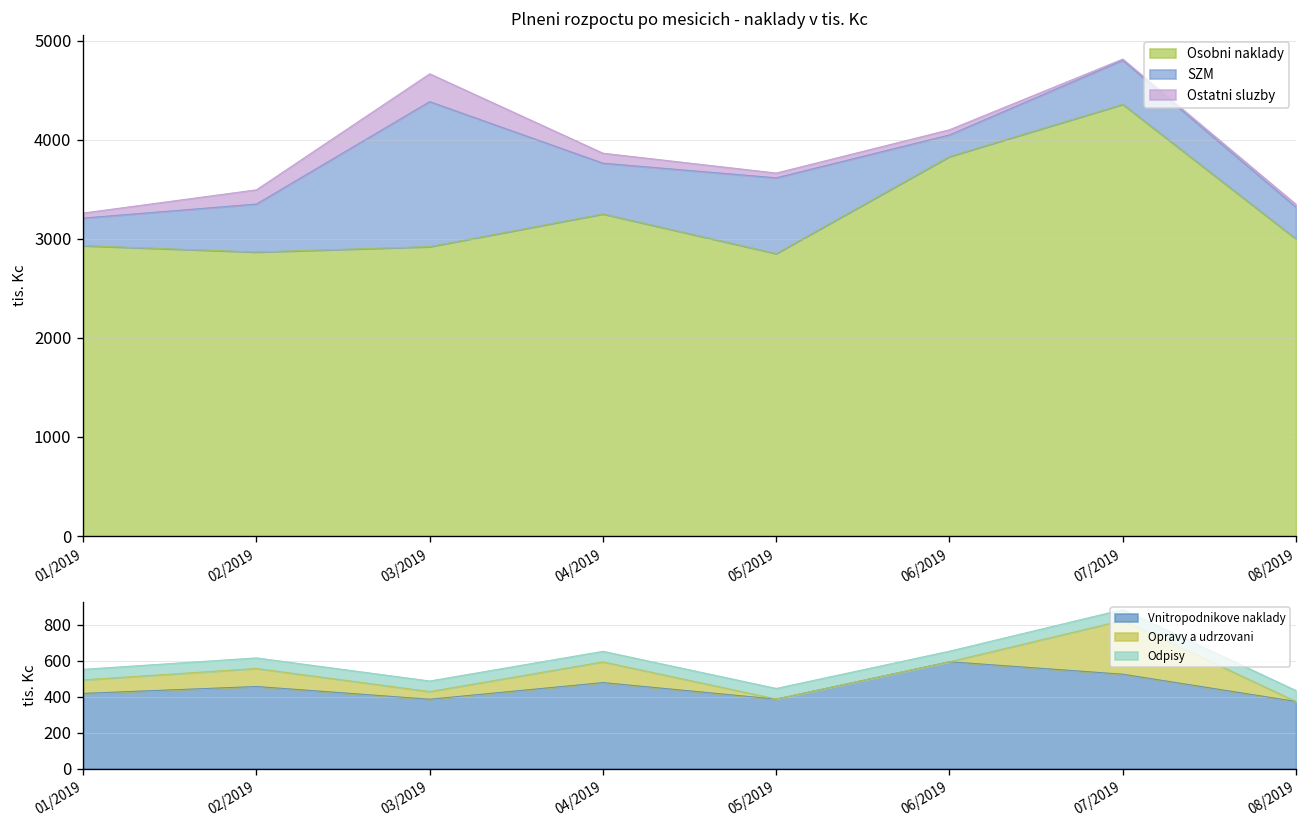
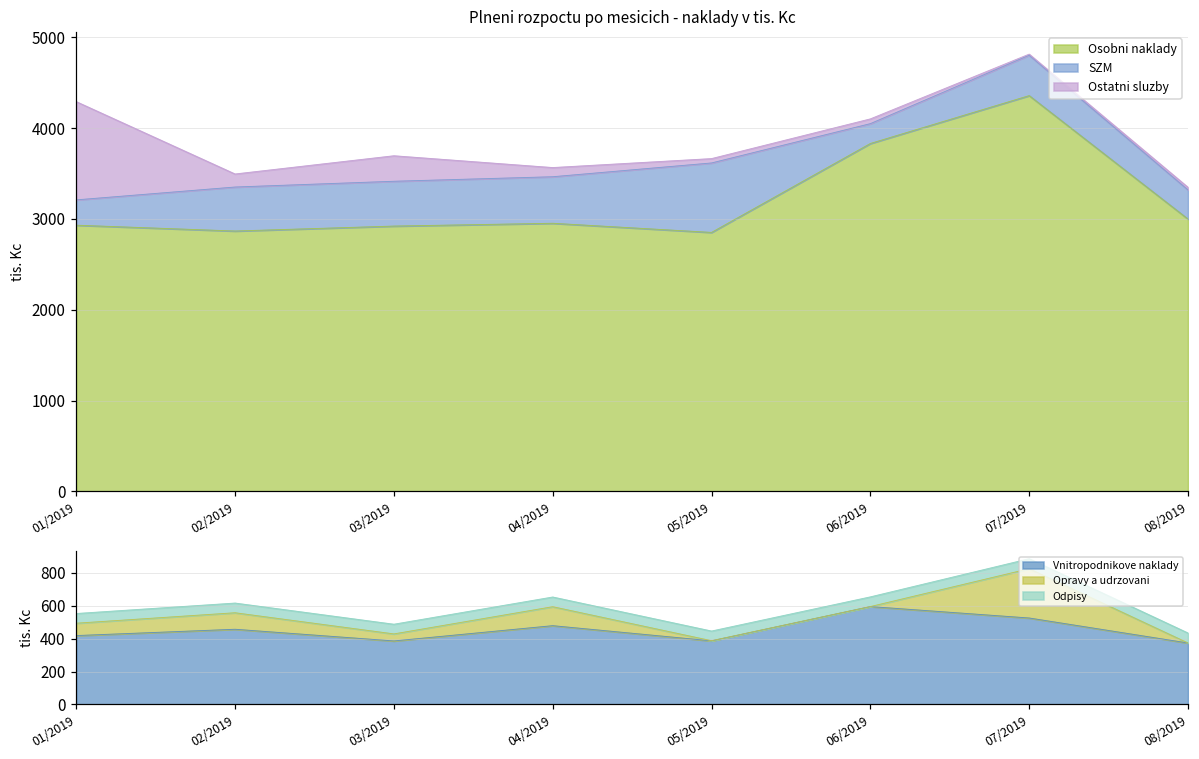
Plneni rozpoctu po mesicich - naklady v tis. Kc, Ostatni sluzby, 01/2019: 100 -> 1100
Plneni rozpoctu po mesicich - naklady v tis. Kc, SZM, 03/2019: 1500 -> 500
Plneni rozpoctu po mesicich - naklady v tis. Kc, Osobni naklady, 04/2019: 3300 -> 3000
